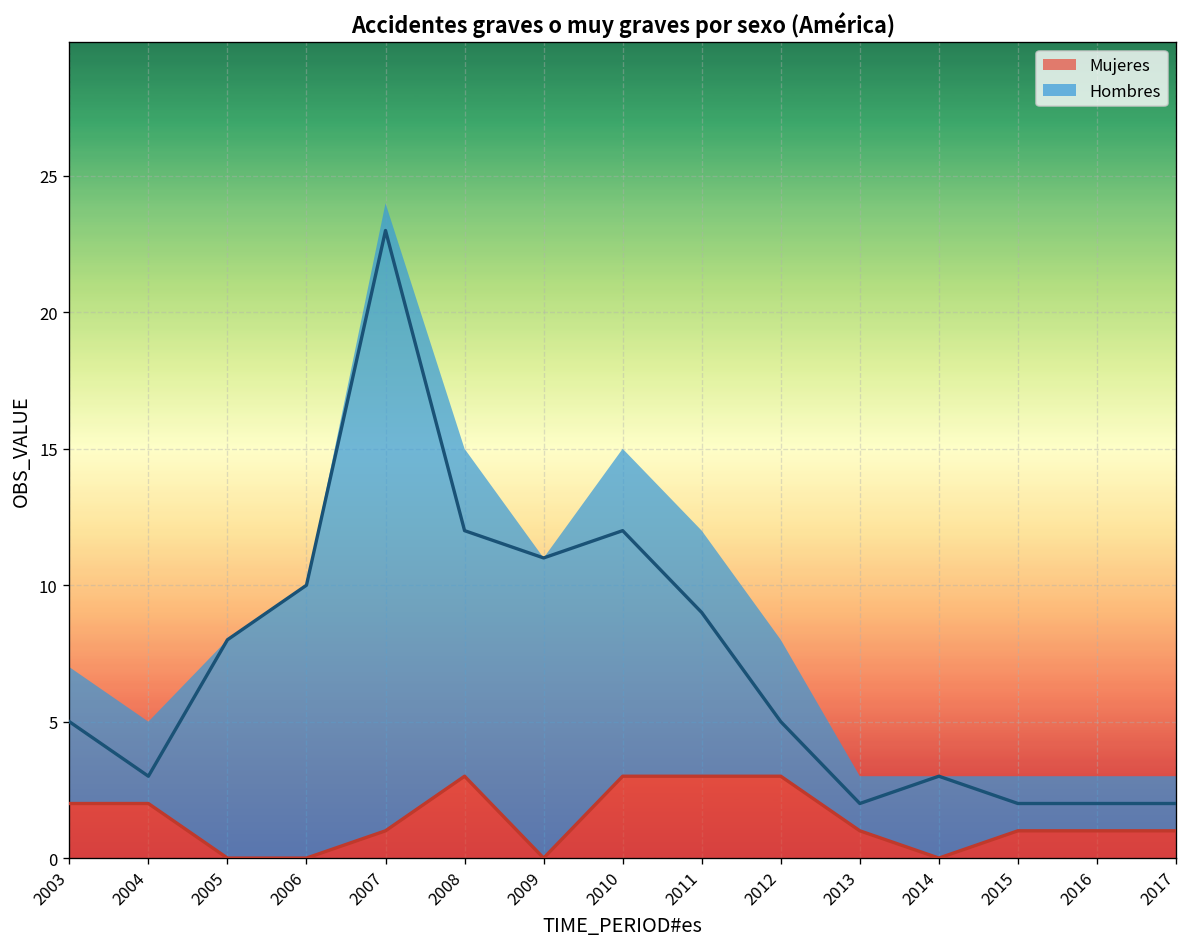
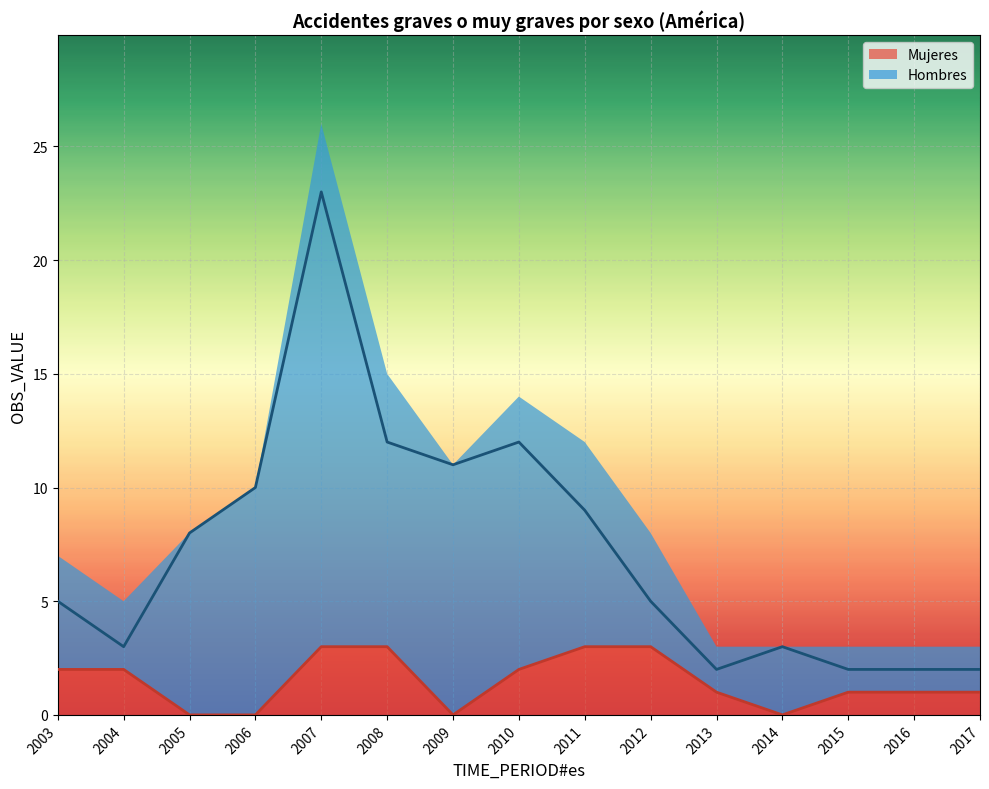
Mujeres, 2007: 1 -> 3
Mujeres, 2010: 3 -> 2
